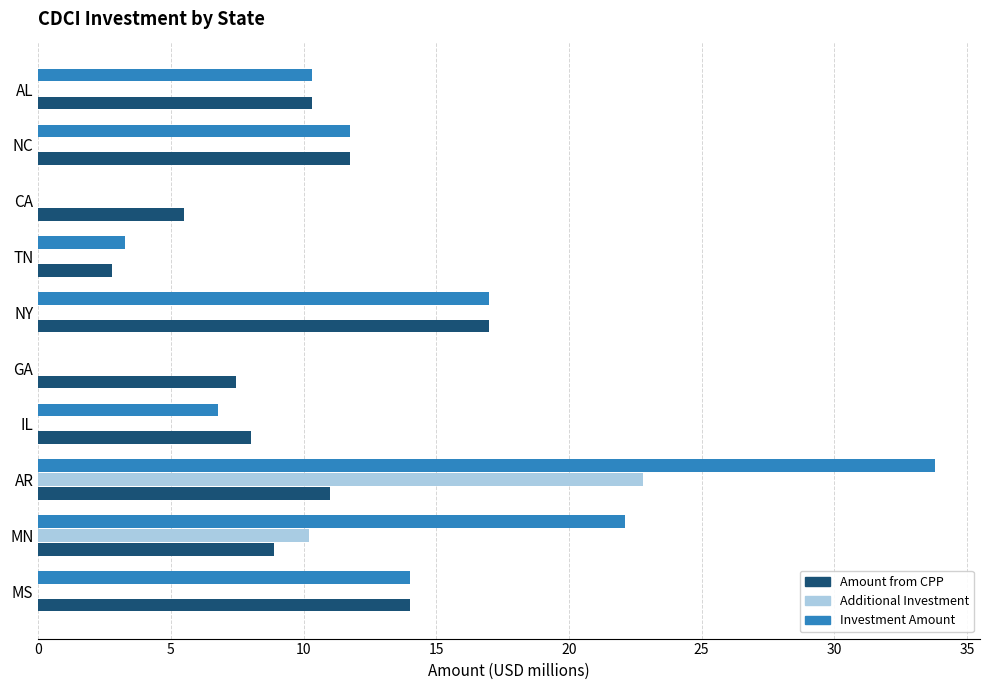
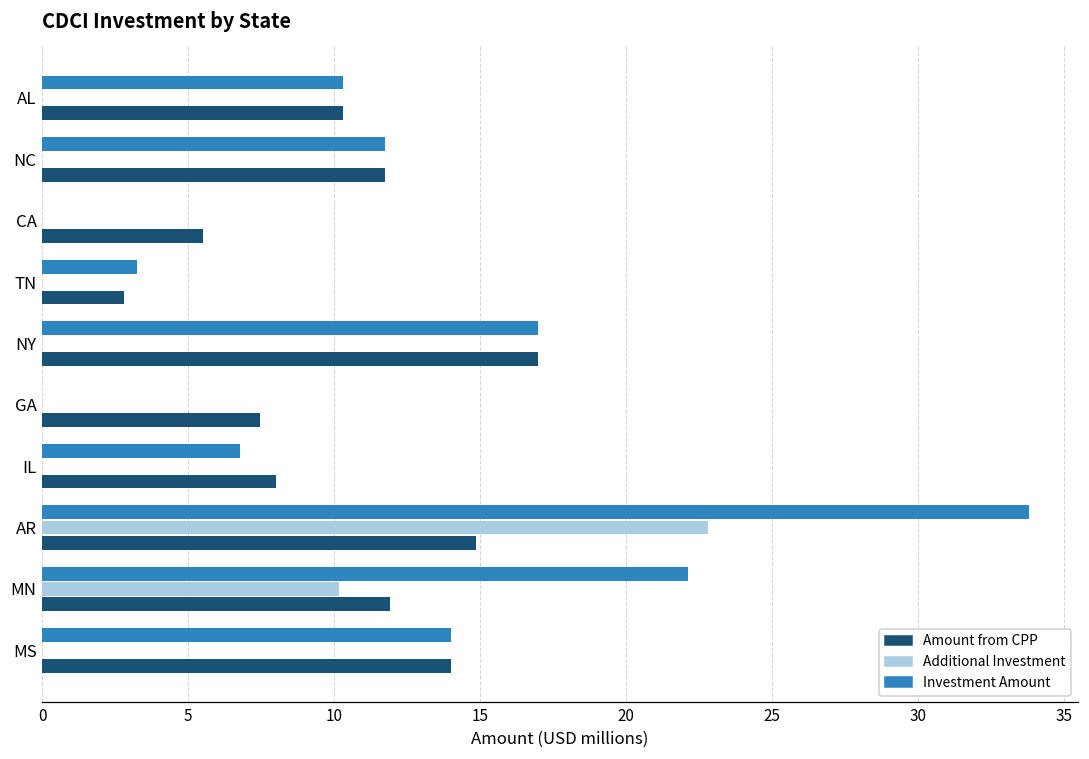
Amount from CPP, AR: 11.0 -> 14.9
Amount from CPP, MN: 8.9 -> 11.9
